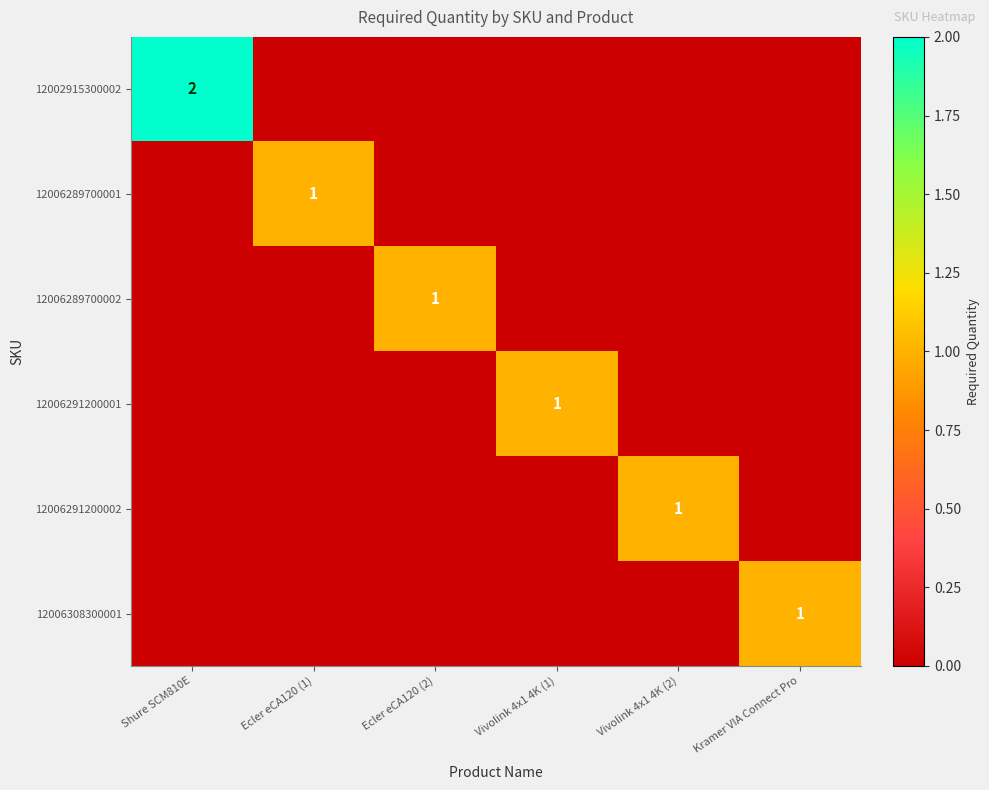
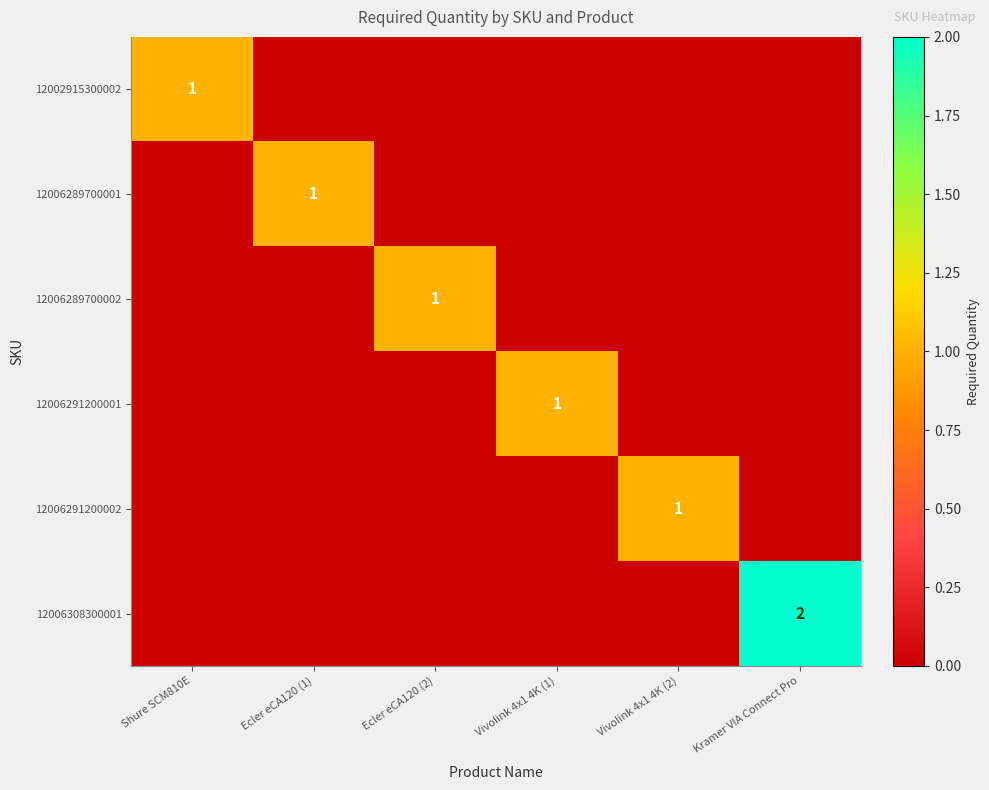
12002915300002, Shure SCM810E: 2 -> 1
12006308300001, Kramer VIA Connect Pro: 1 -> 2
